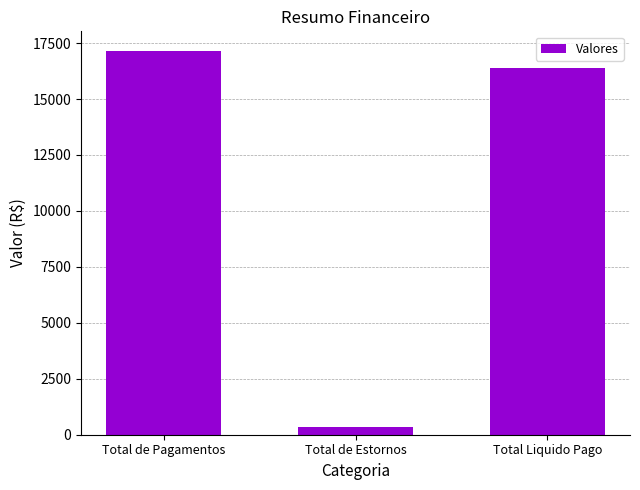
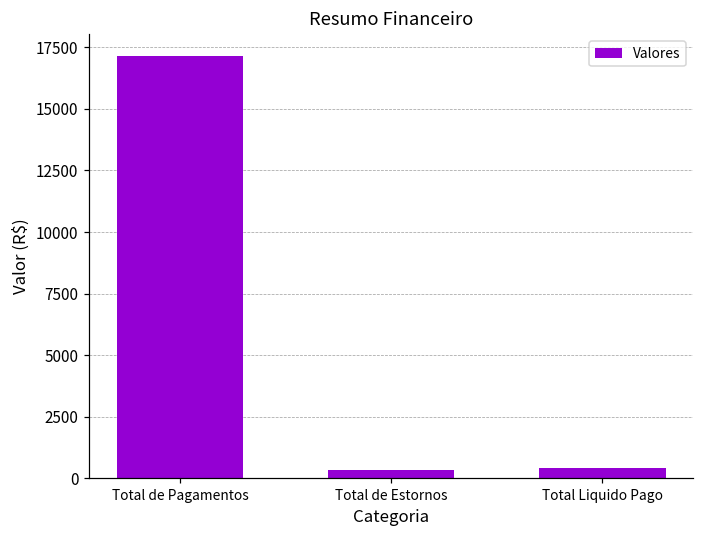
Total Liquido Pago: 16400 -> 400
